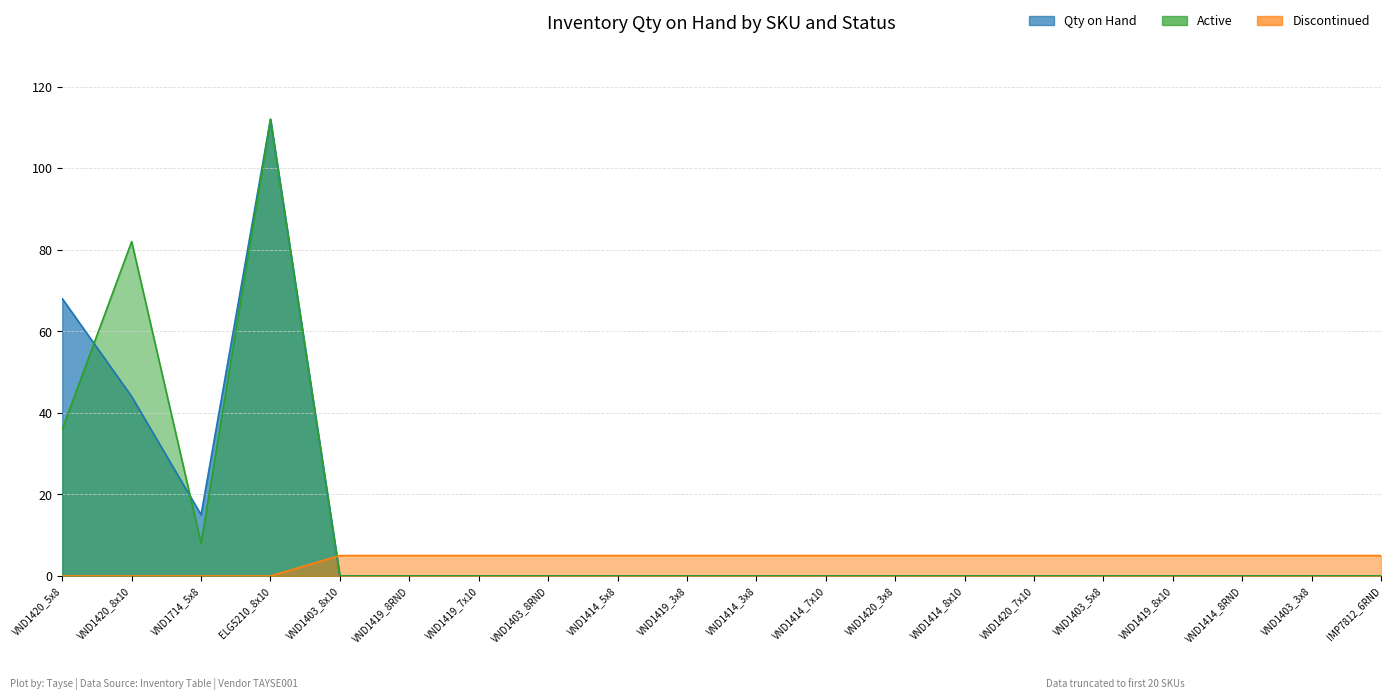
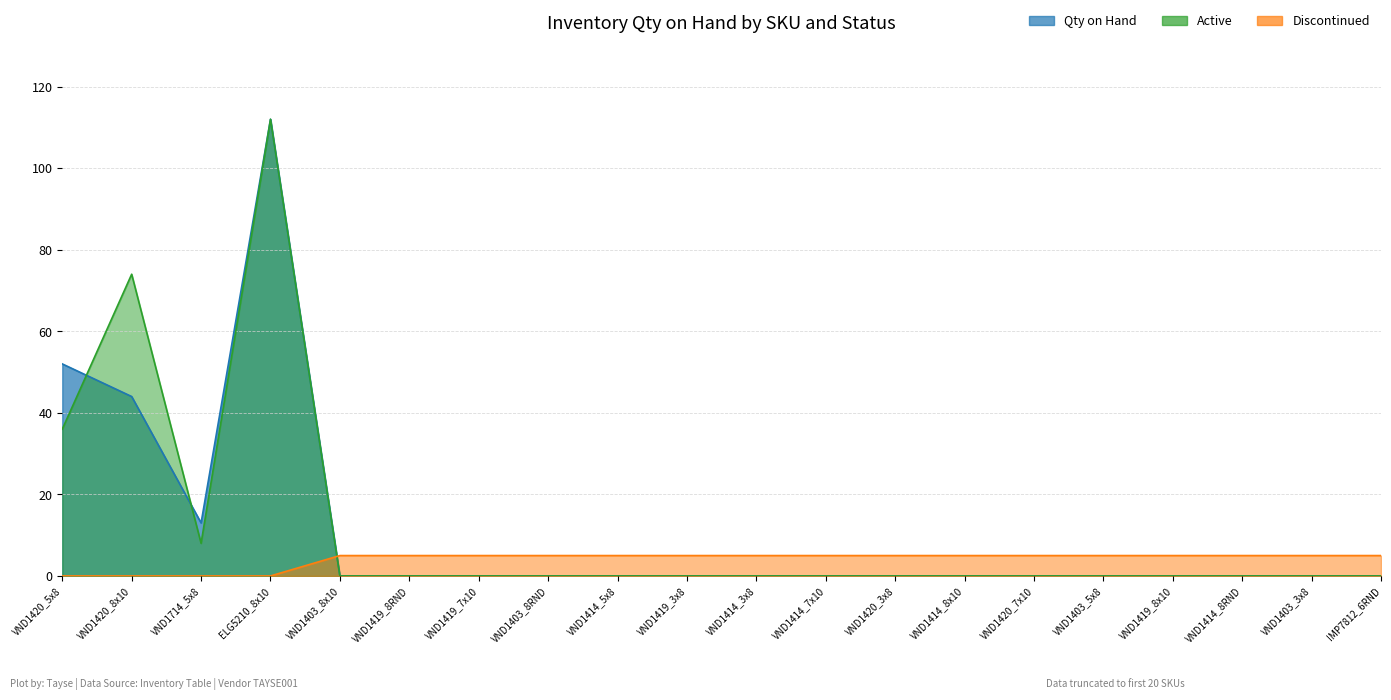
Qty on Hand, VND1420_5x8: 68 -> 52
Active, VND1420_8x10: 82 -> 74
Qty on Hand, VND1714_5x8: 15 -> 13
